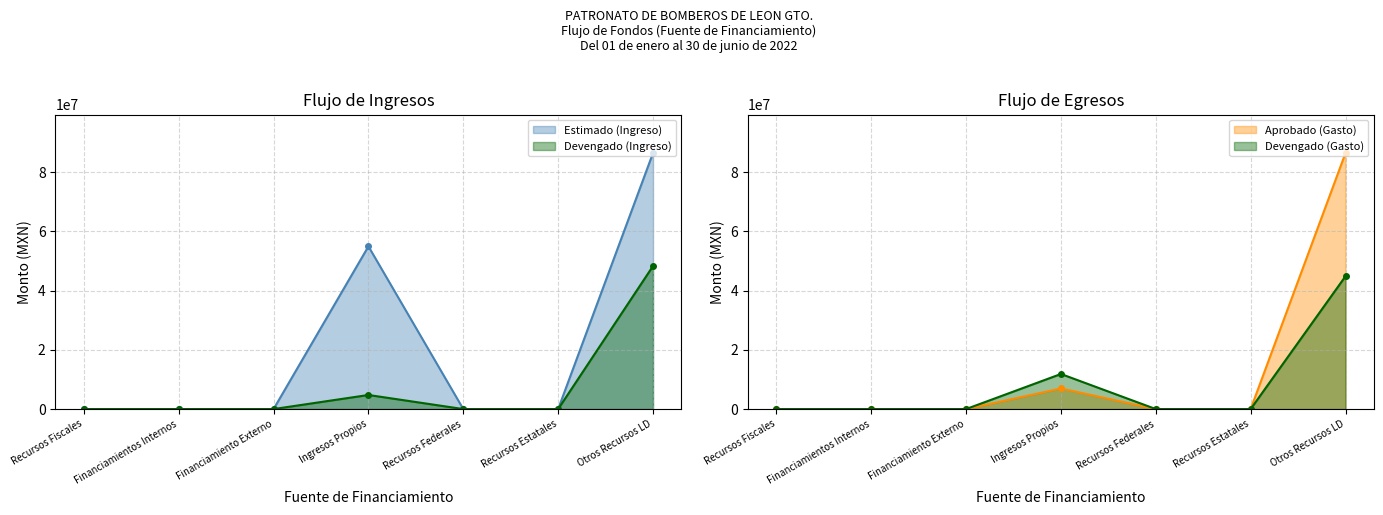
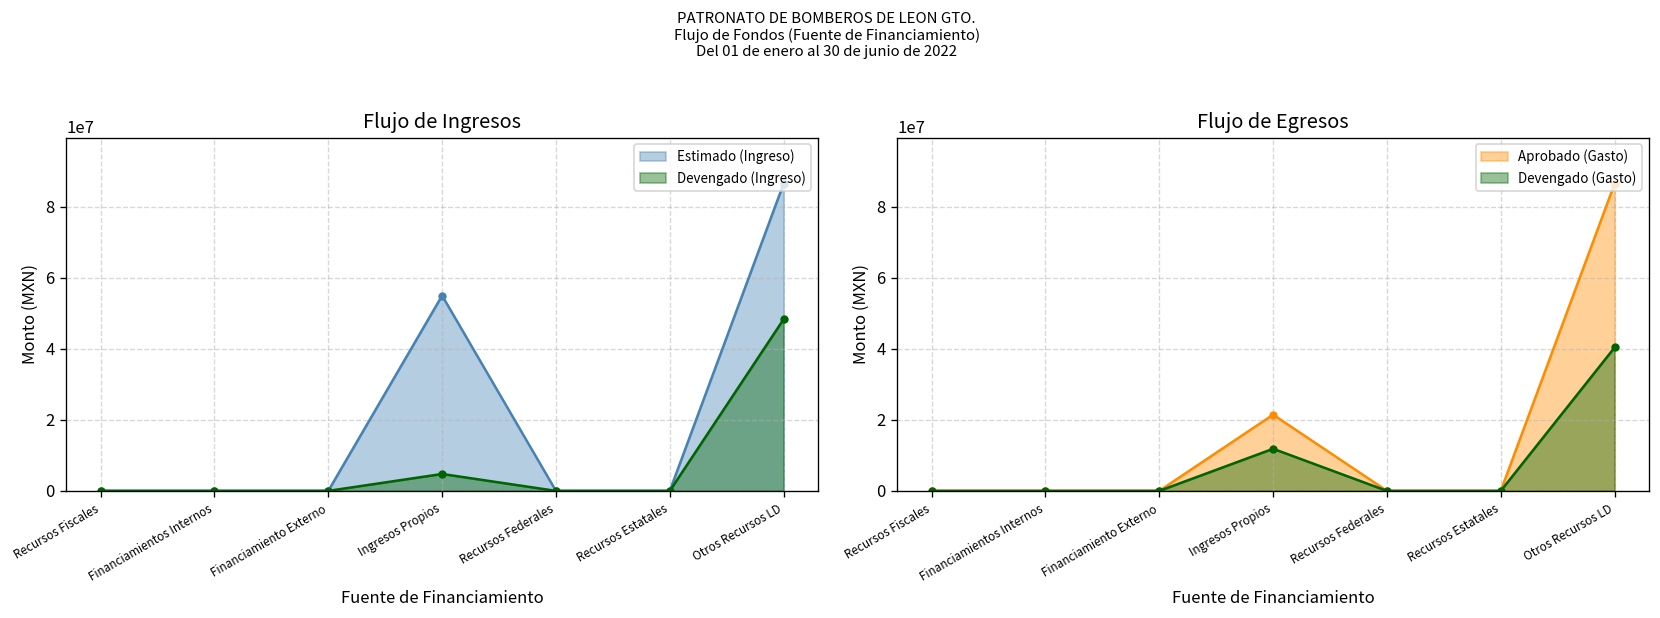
Flujo de Egresos, Aprobado (Gasto), Ingresos Propios: 7000000 -> 21000000
Flujo de Egresos, Devengado (Gasto), Otros Recursos LD: 45000000 -> 40000000
